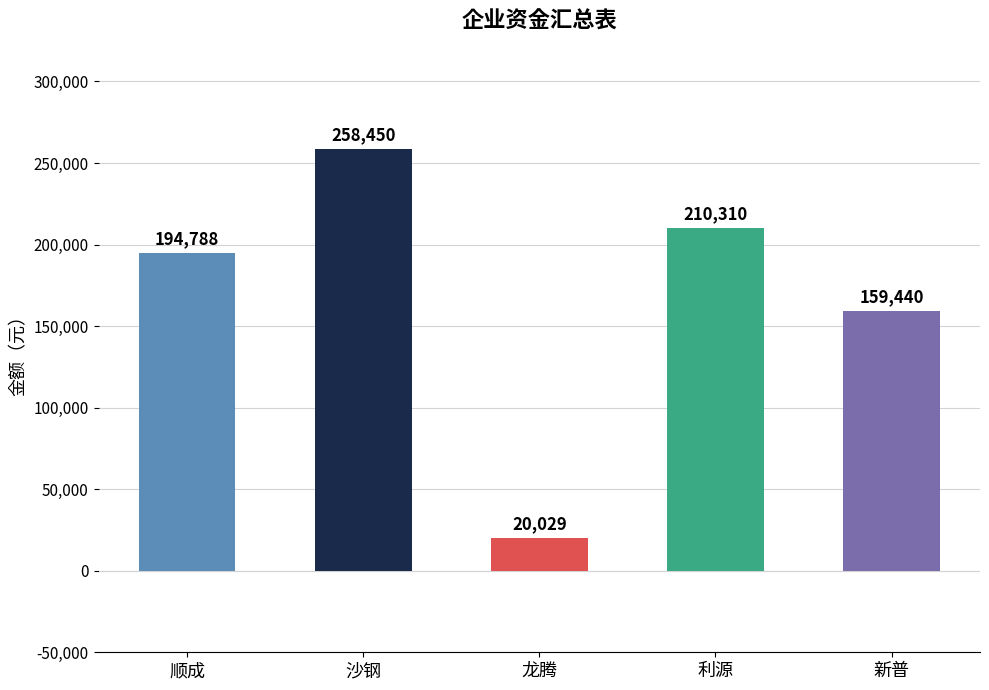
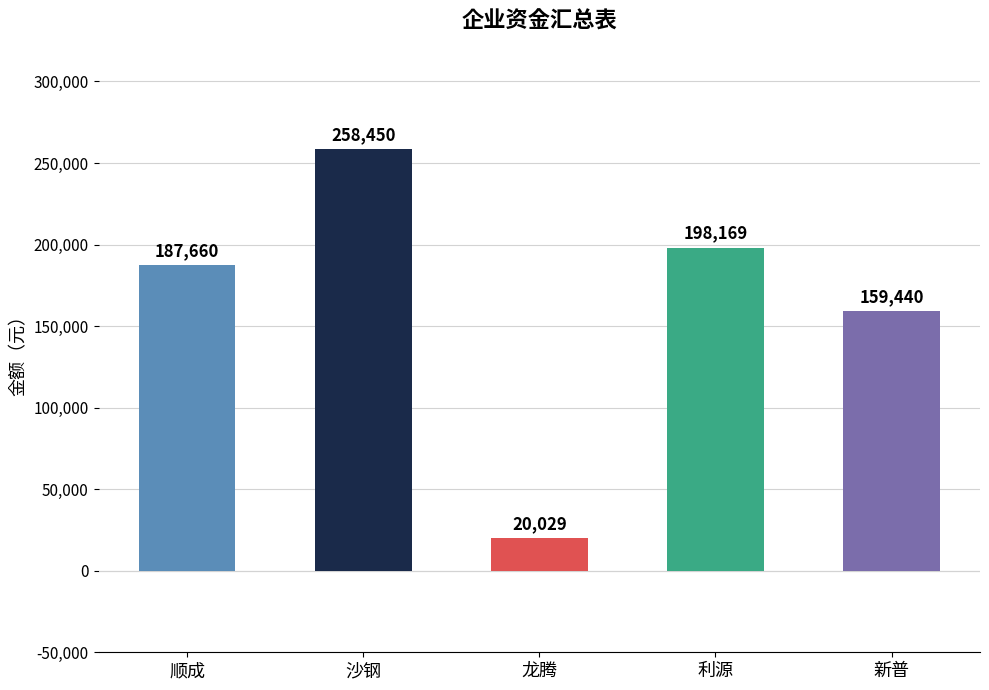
顺成: 194,788 -> 187,660
利源: 210,310 -> 198,169
